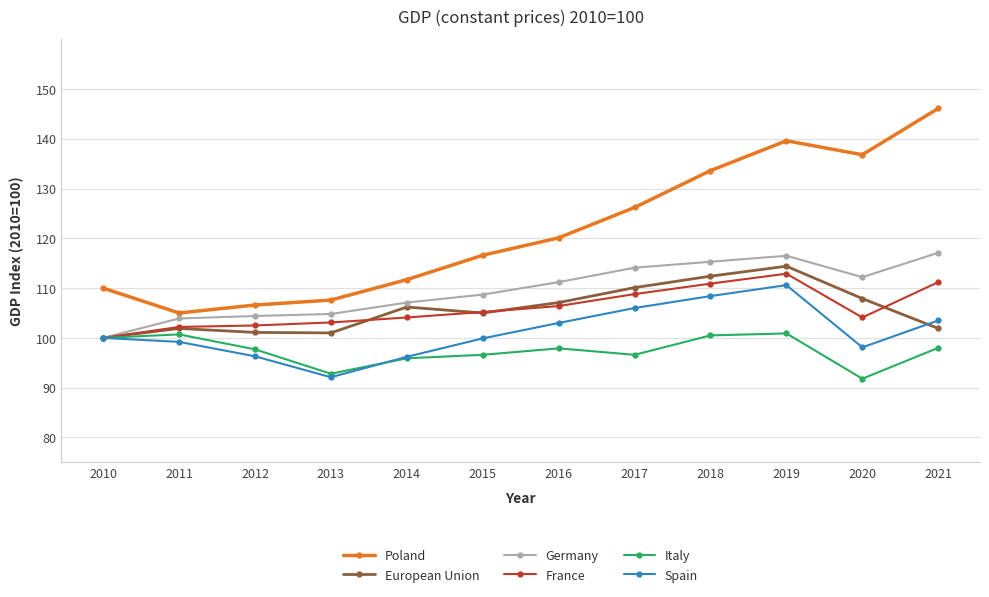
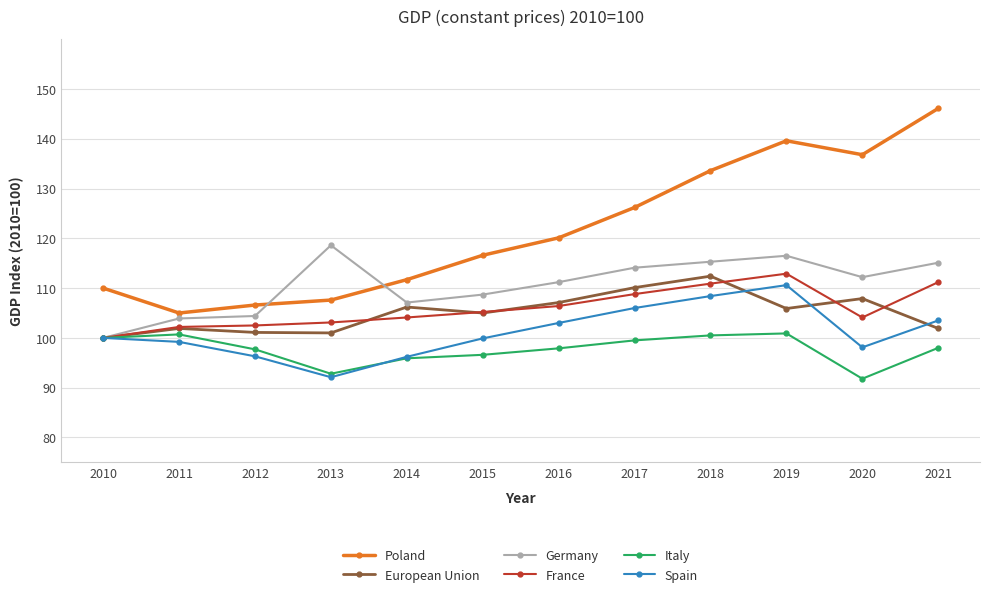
Germany, 2013: 105 -> 119
Italy, 2017: 97 -> 100
European Union, 2019: 114 -> 106
Germany, 2021: 117 -> 115
